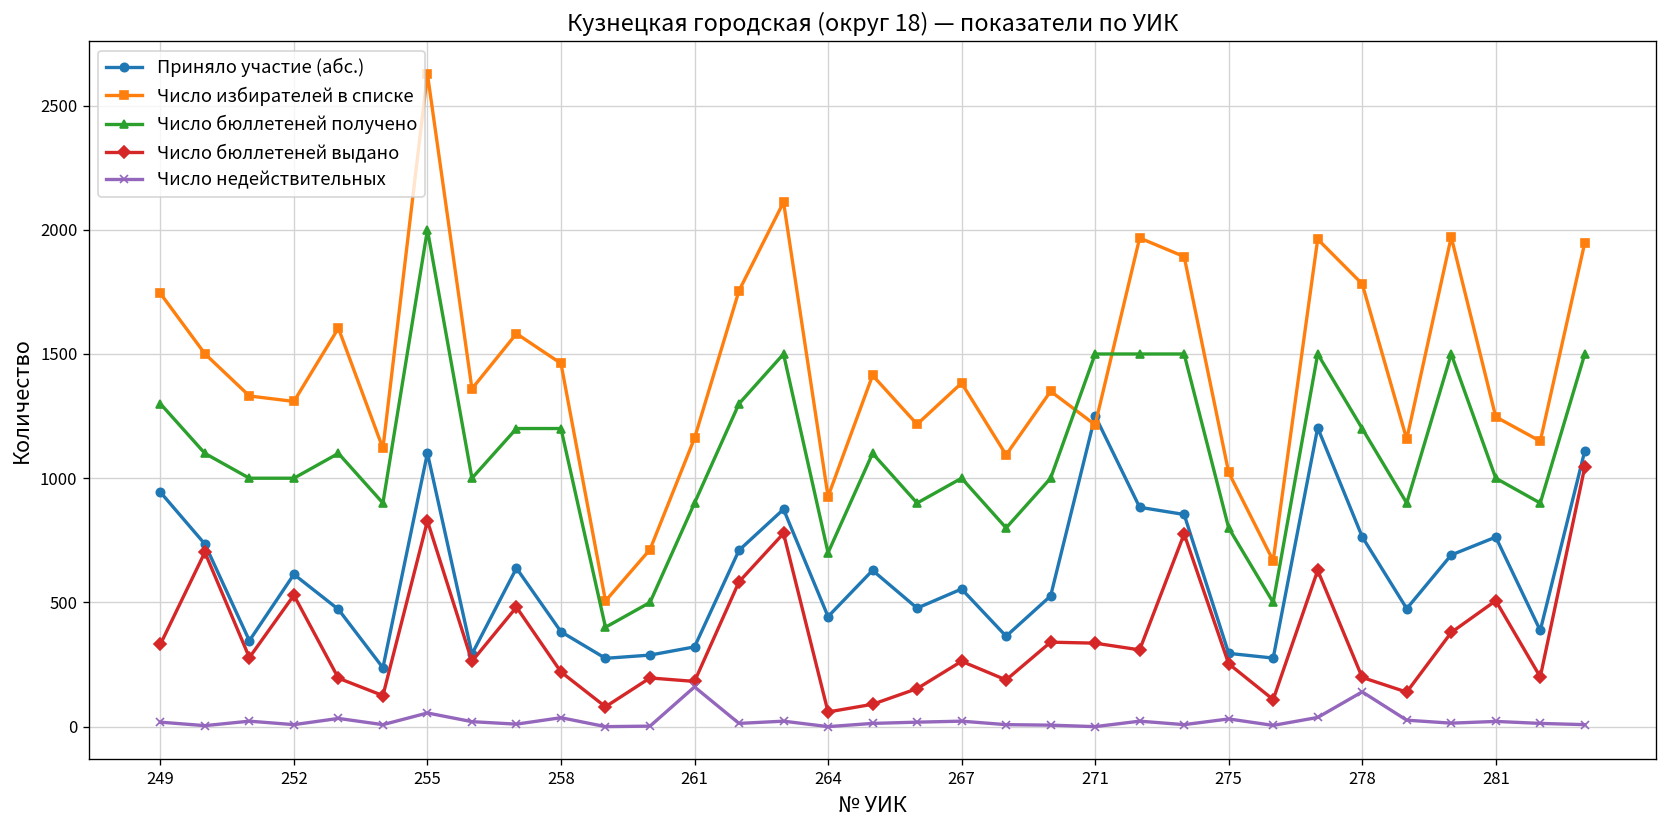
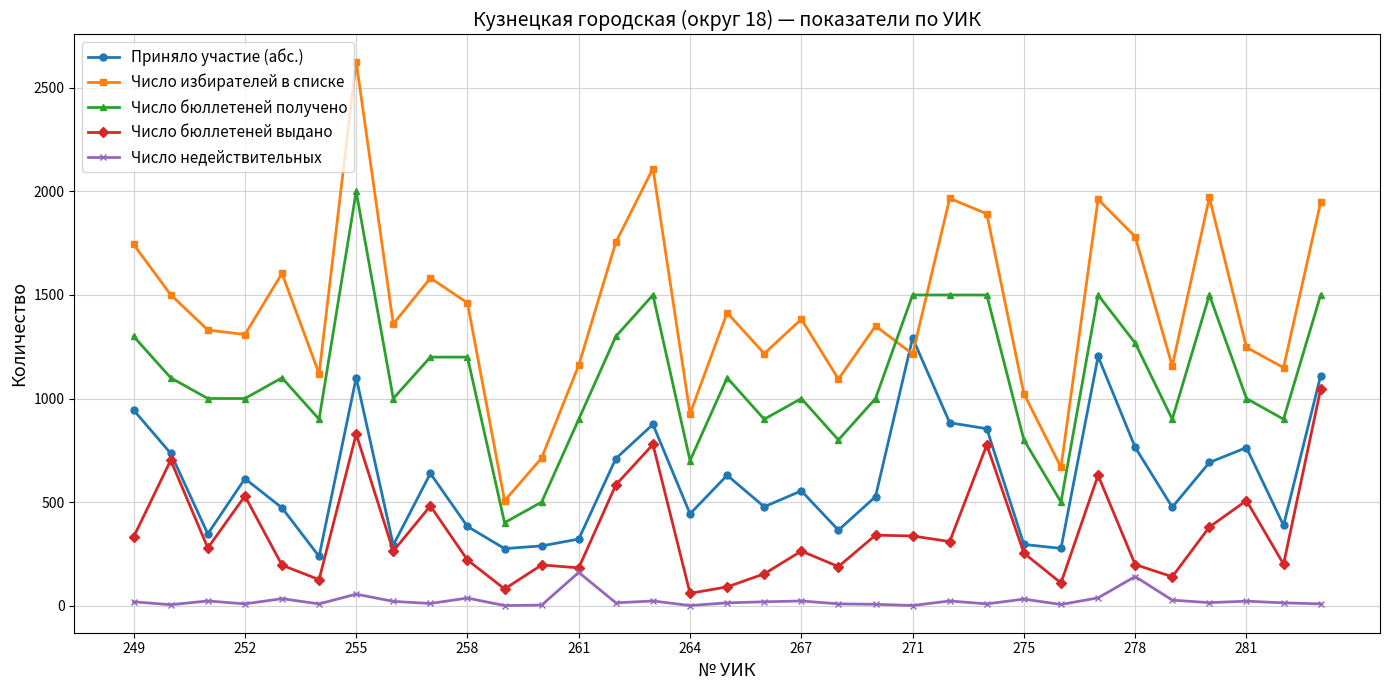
Приняло участие (абс.), 271: 1250 -> 1290
Число бюллетеней получено, 278: 1200 -> 1270
